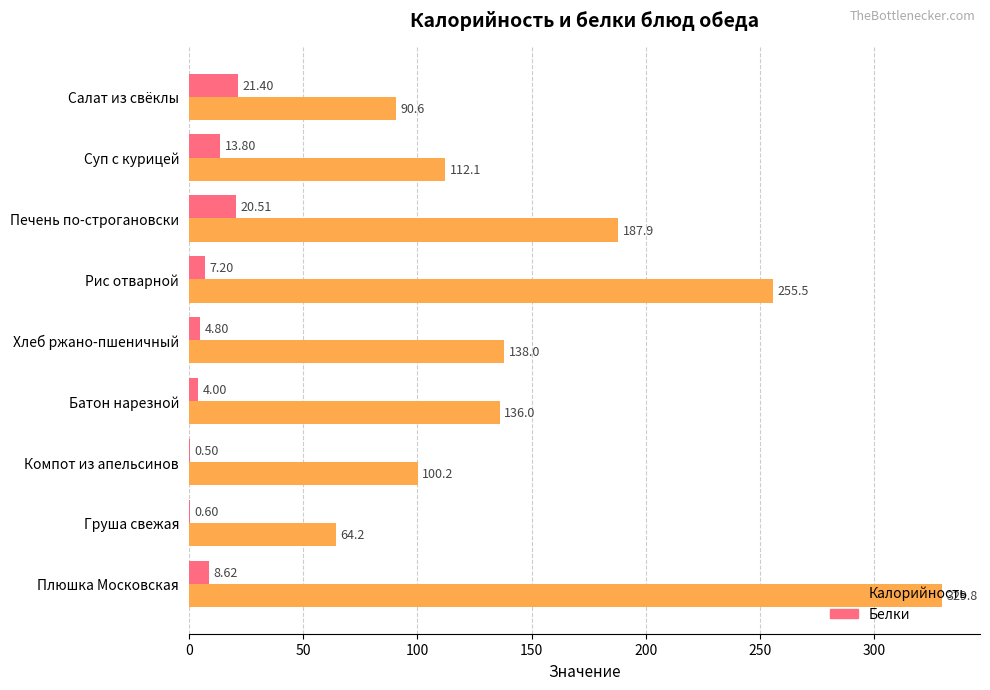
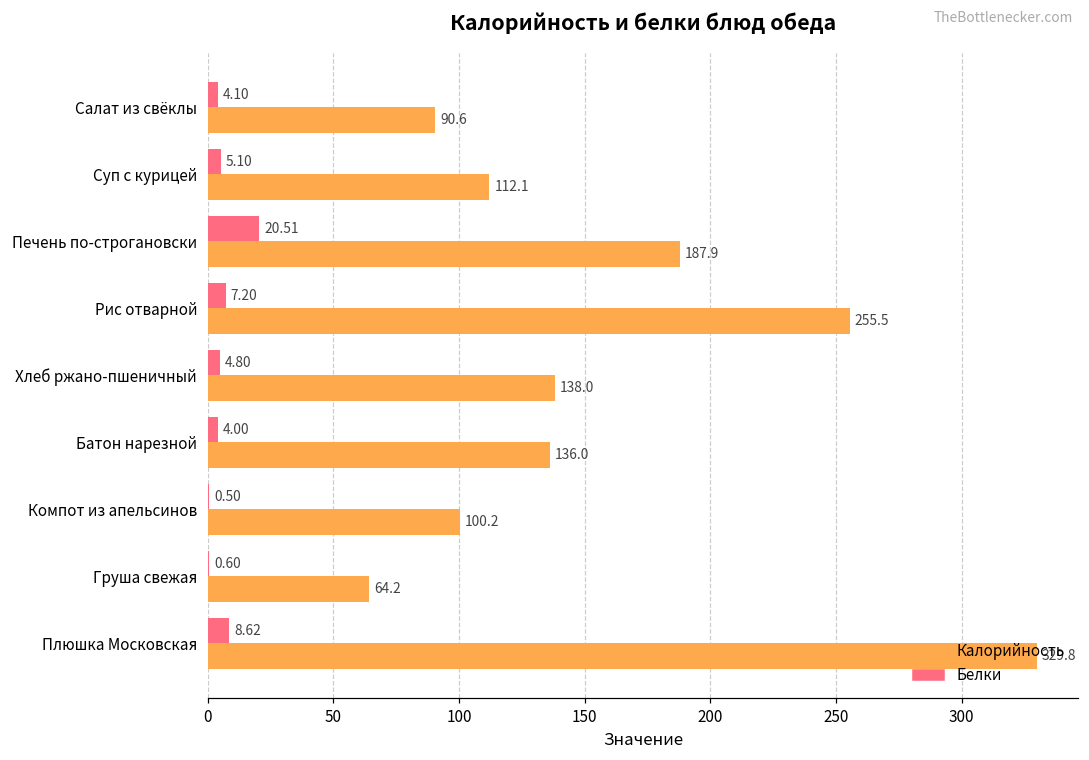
Белки, Салат из свёклы: 21.40 -> 4.10
Белки, Суп с курицей: 13.80 -> 5.10
